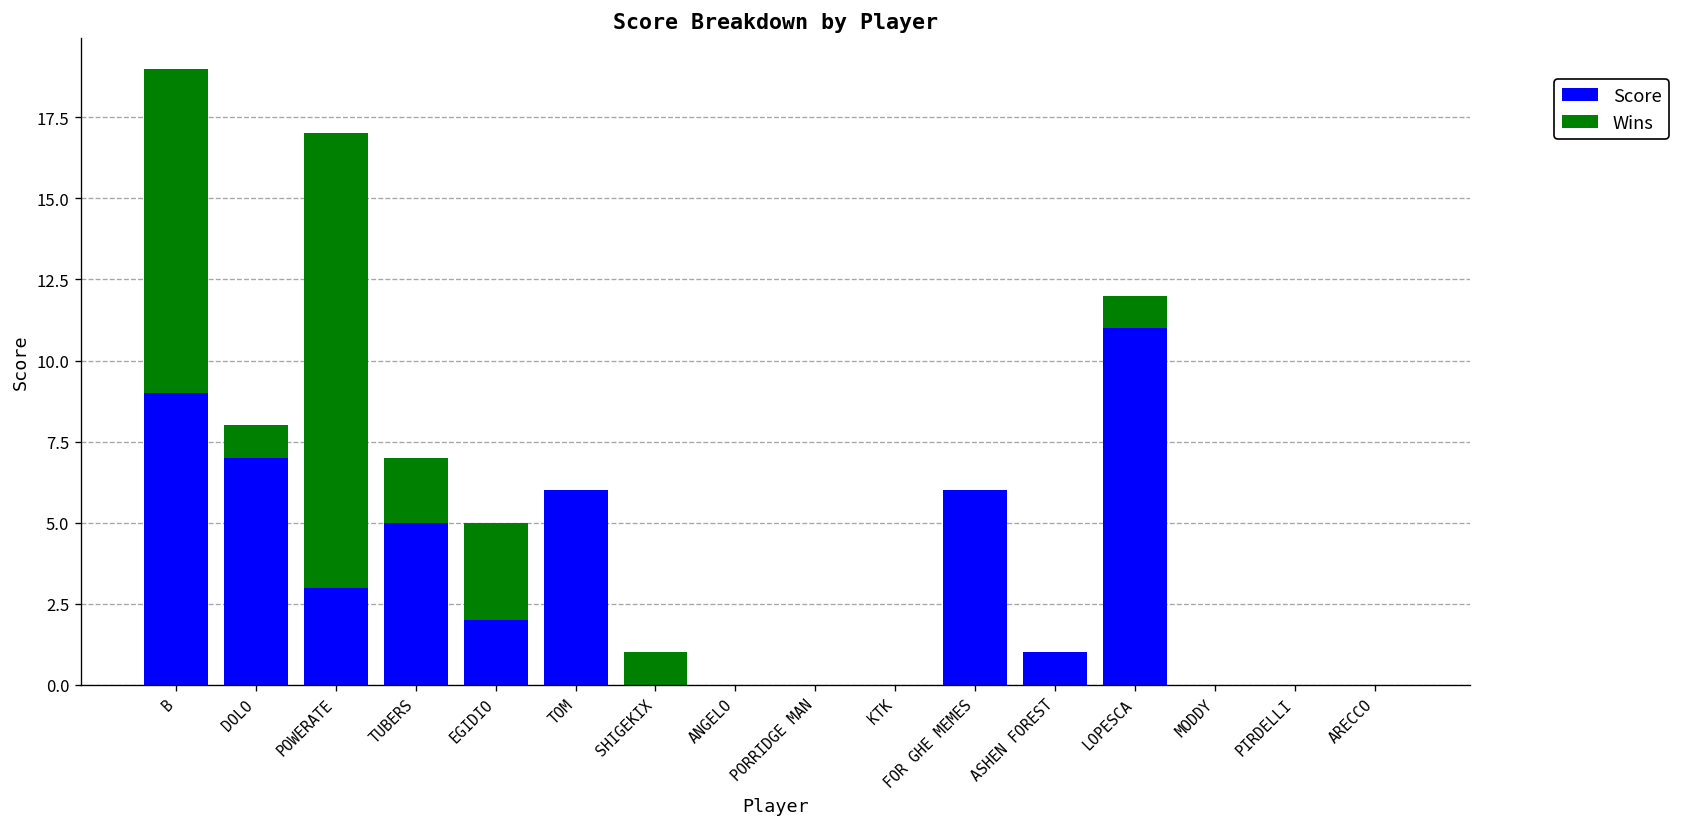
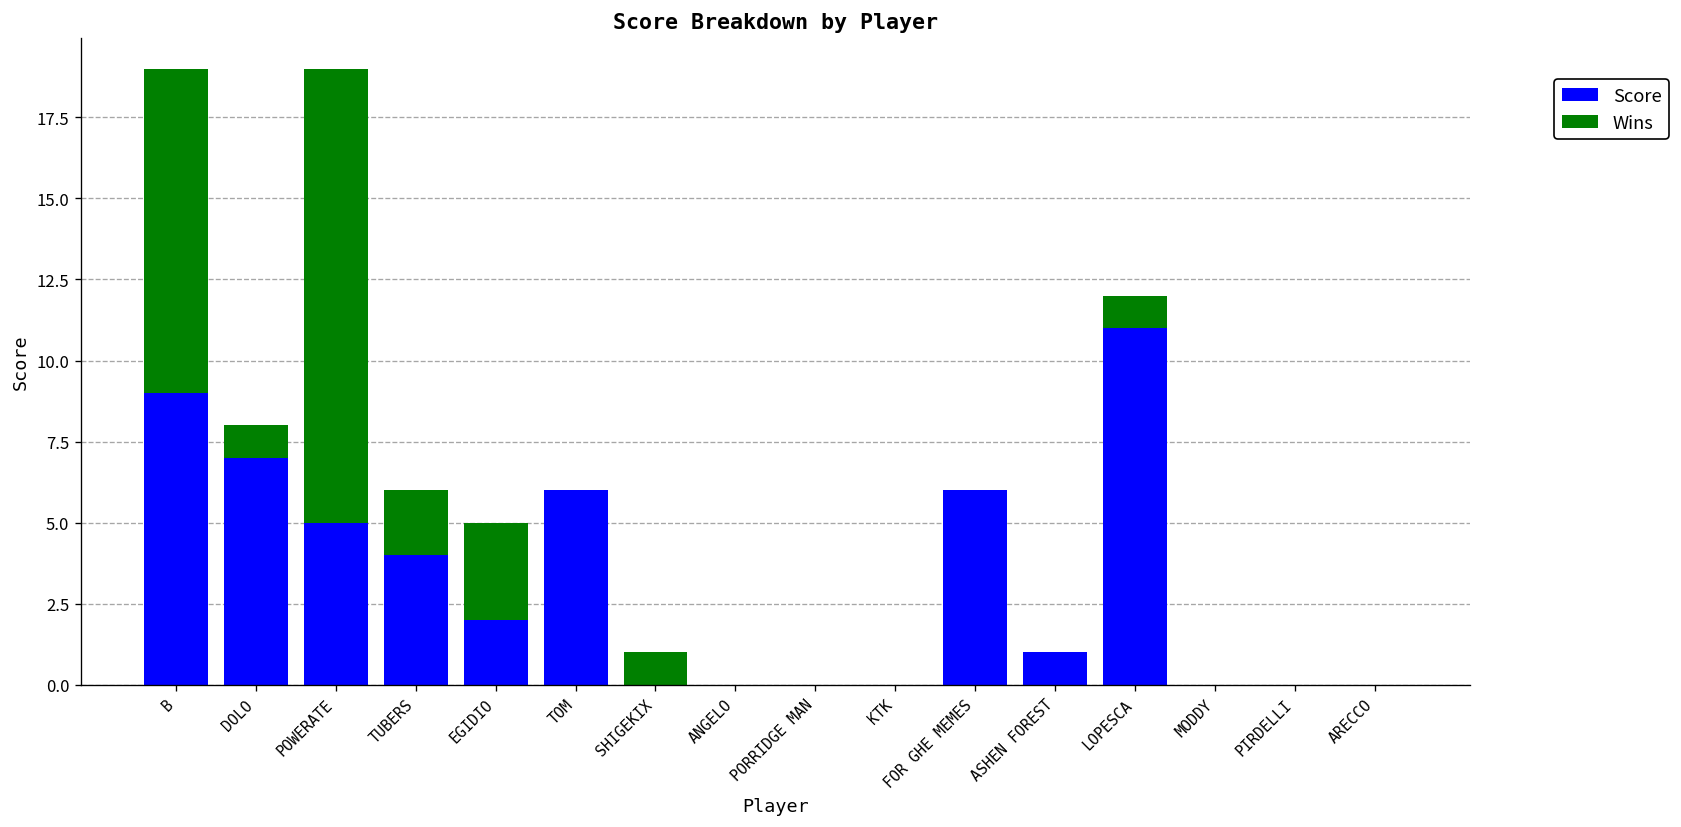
Score, POWERATE: 3 -> 5
Score, TUBERS: 5 -> 4
